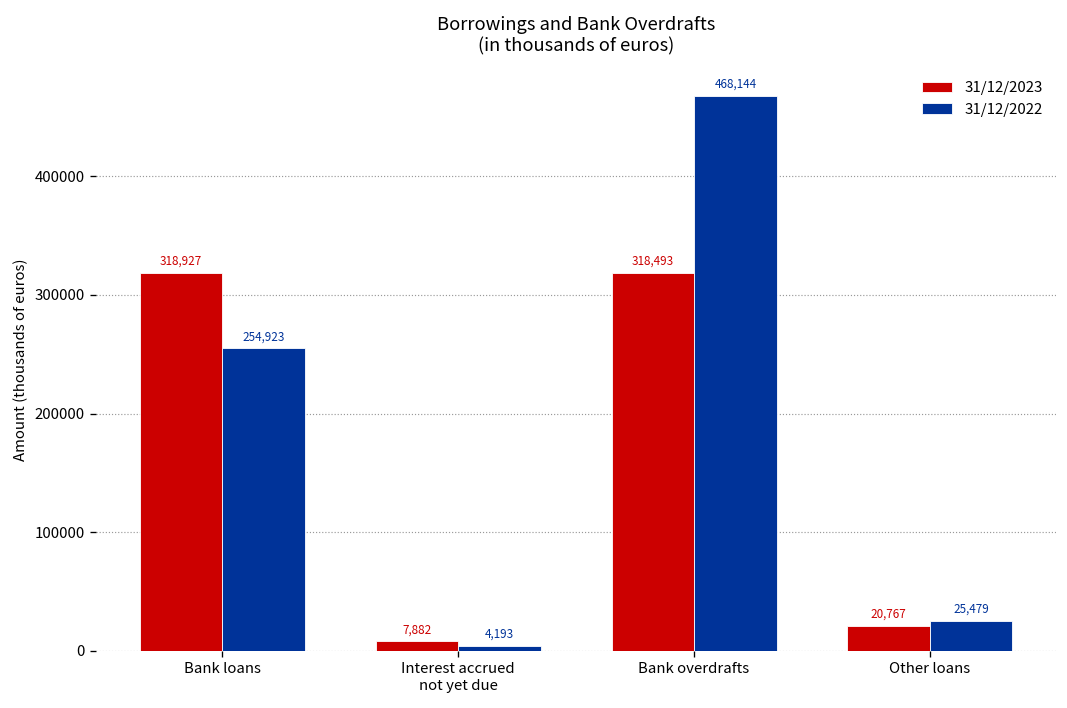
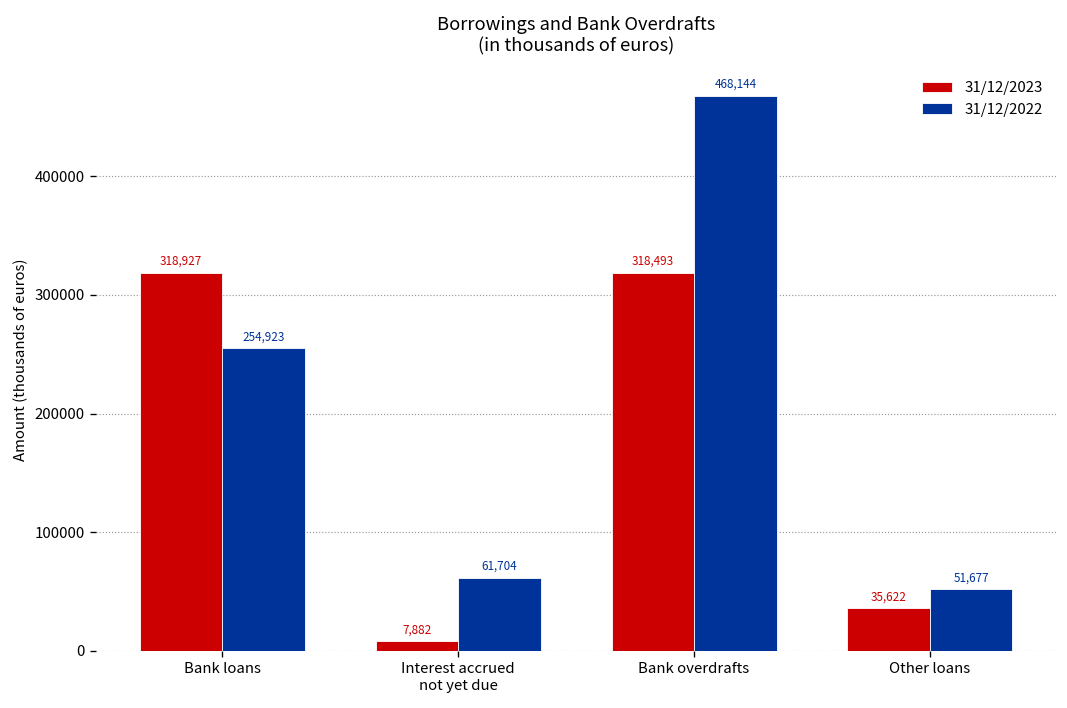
31/12/2022, Interest accrued not yet due: 4,193 -> 61,704
31/12/2023, Other loans: 20,767 -> 35,622
31/12/2022, Other loans: 25,479 -> 51,677
